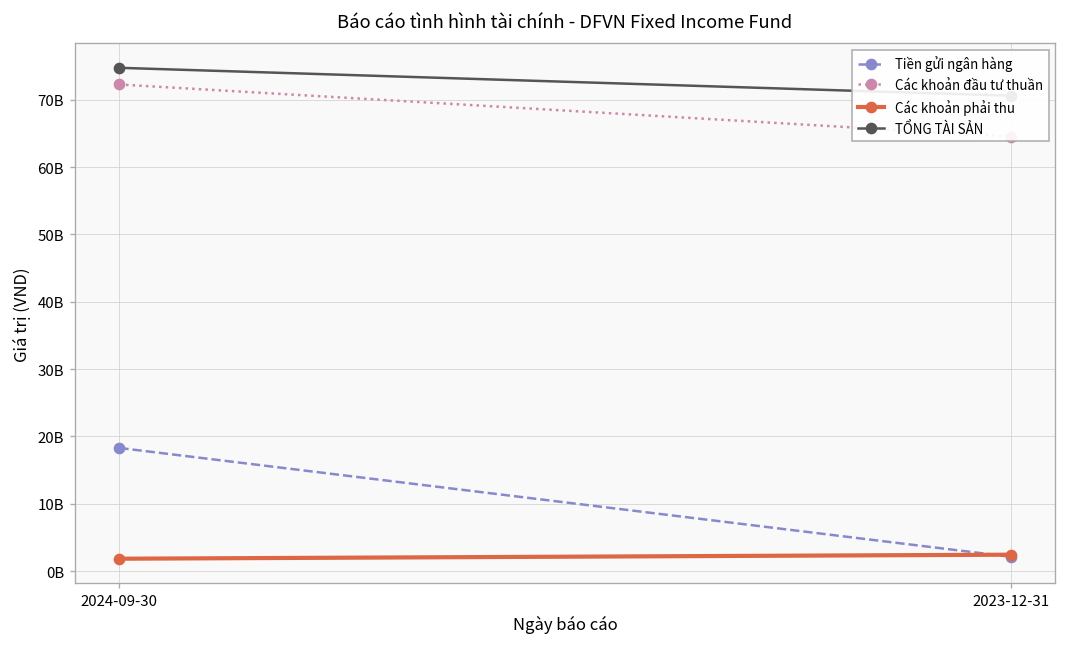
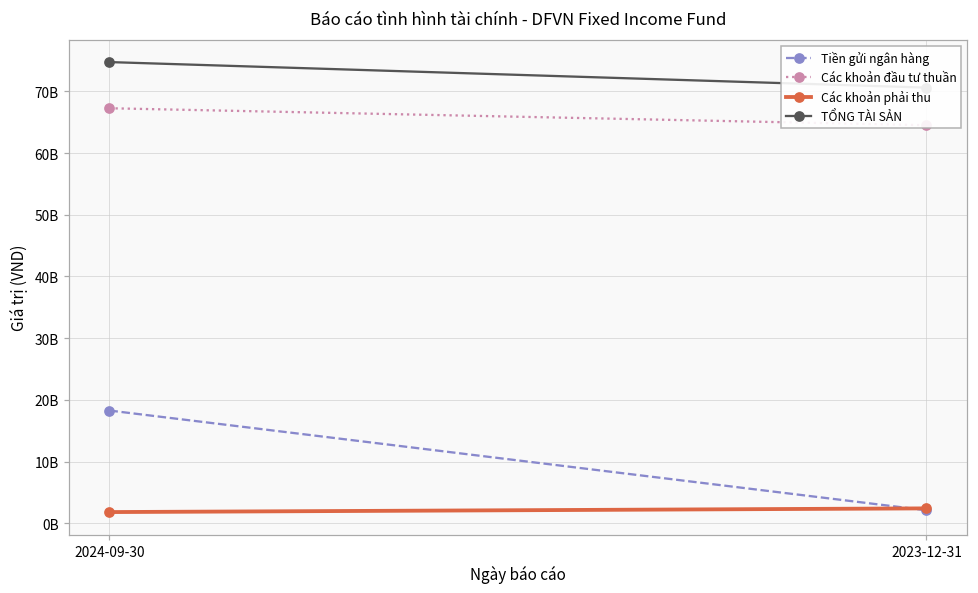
Các khoản đầu tư thuần, 2024-09-30: 72000000000 -> 67000000000
